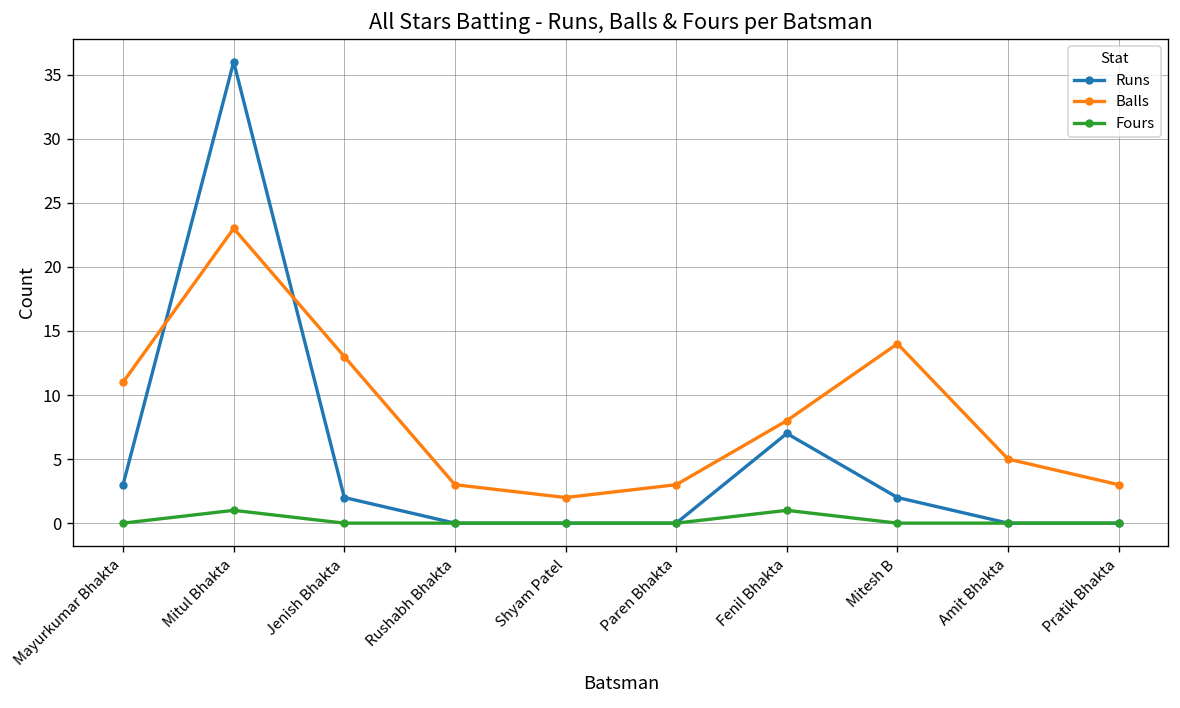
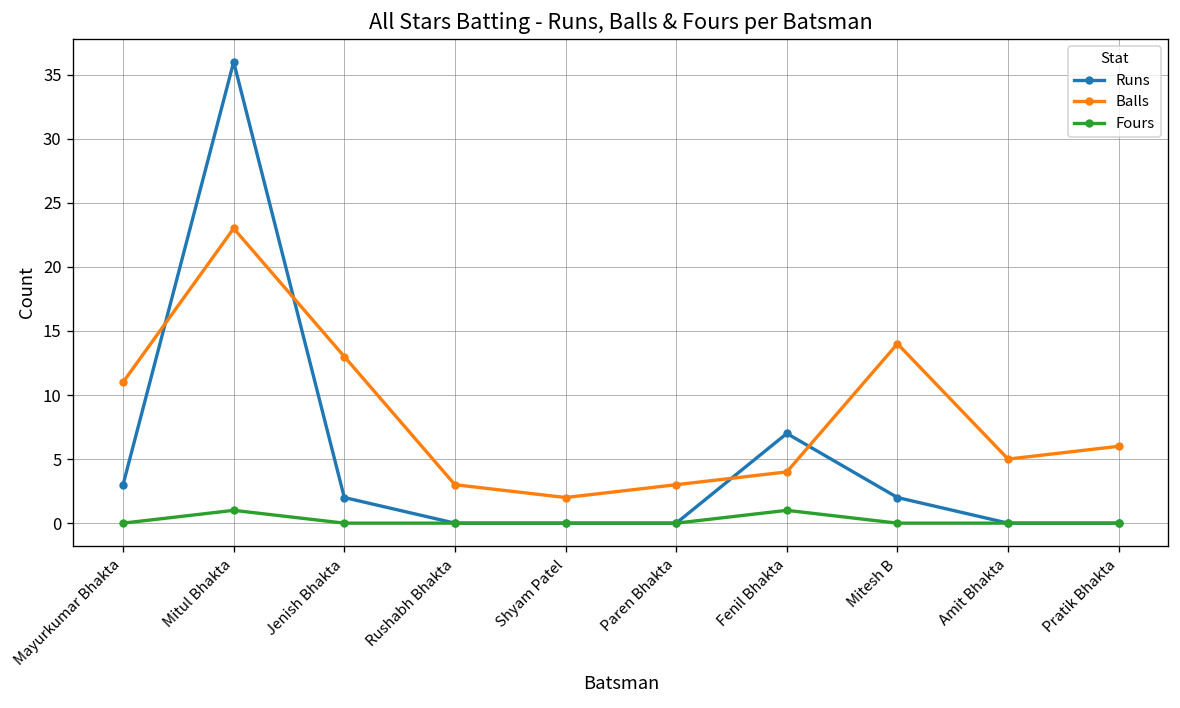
Balls, Fenil Bhakta: 8 -> 4
Balls, Pratik Bhakta: 3 -> 6
